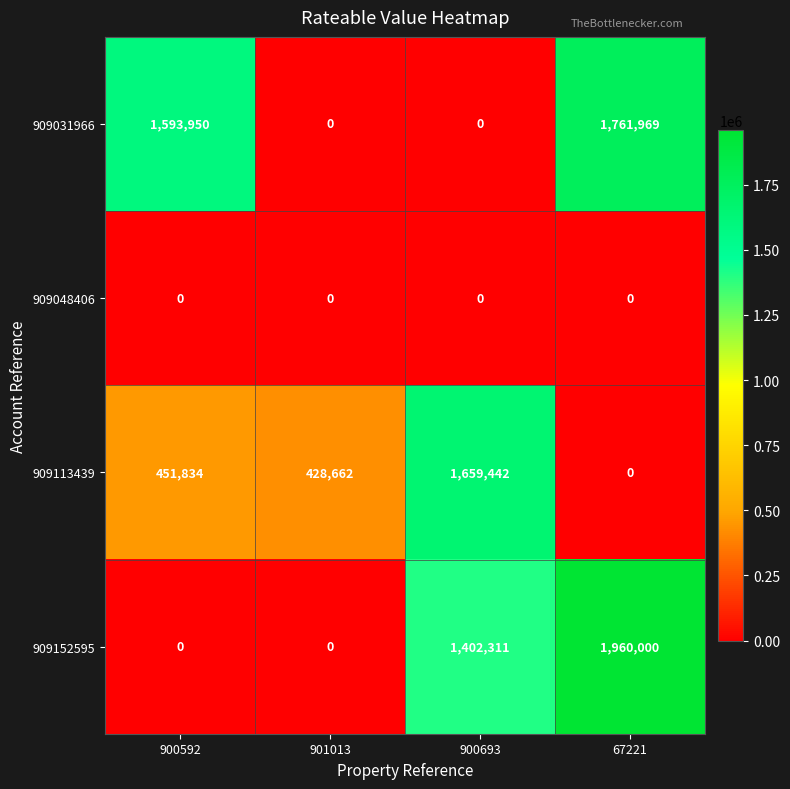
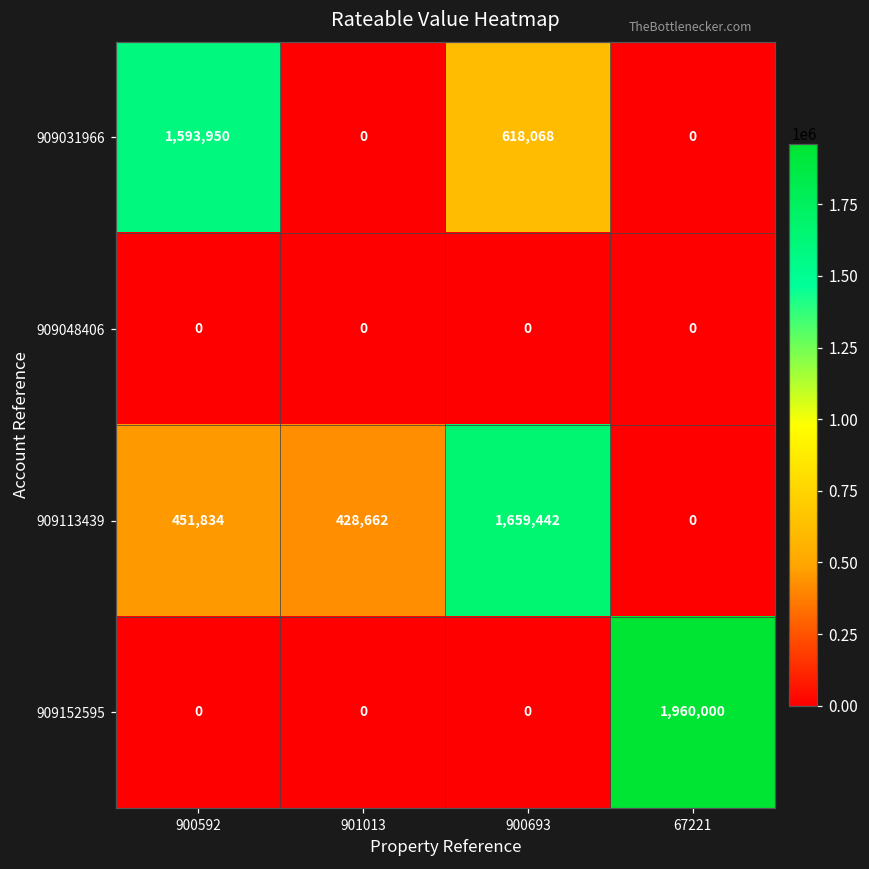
909031966, 900693: 0 -> 618,068
909031966, 67221: 1,761,969 -> 0
909152595, 900693: 1,402,311 -> 0
